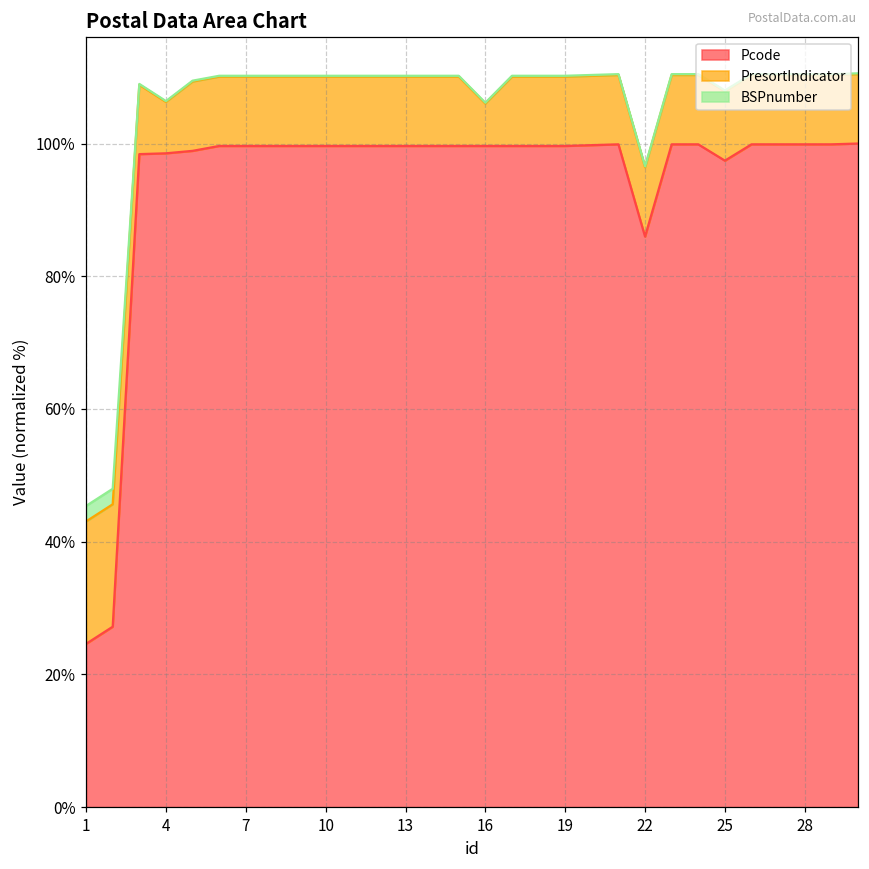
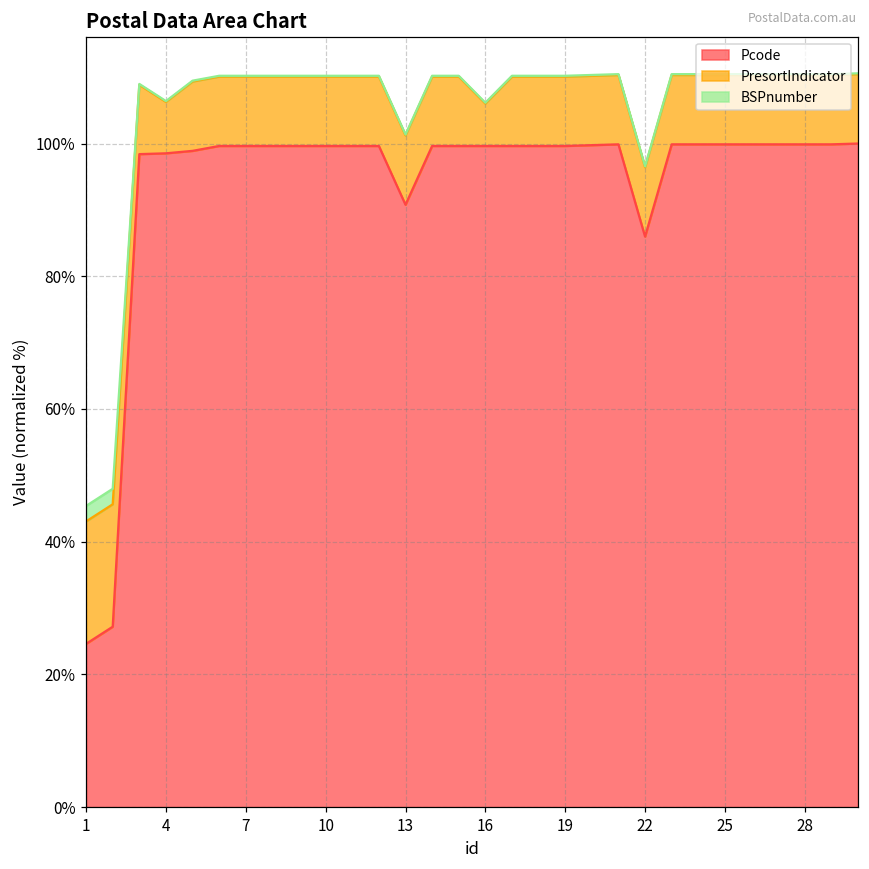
Pcode, 13: 100% -> 91%
Pcode, 25: 97% -> 100%
